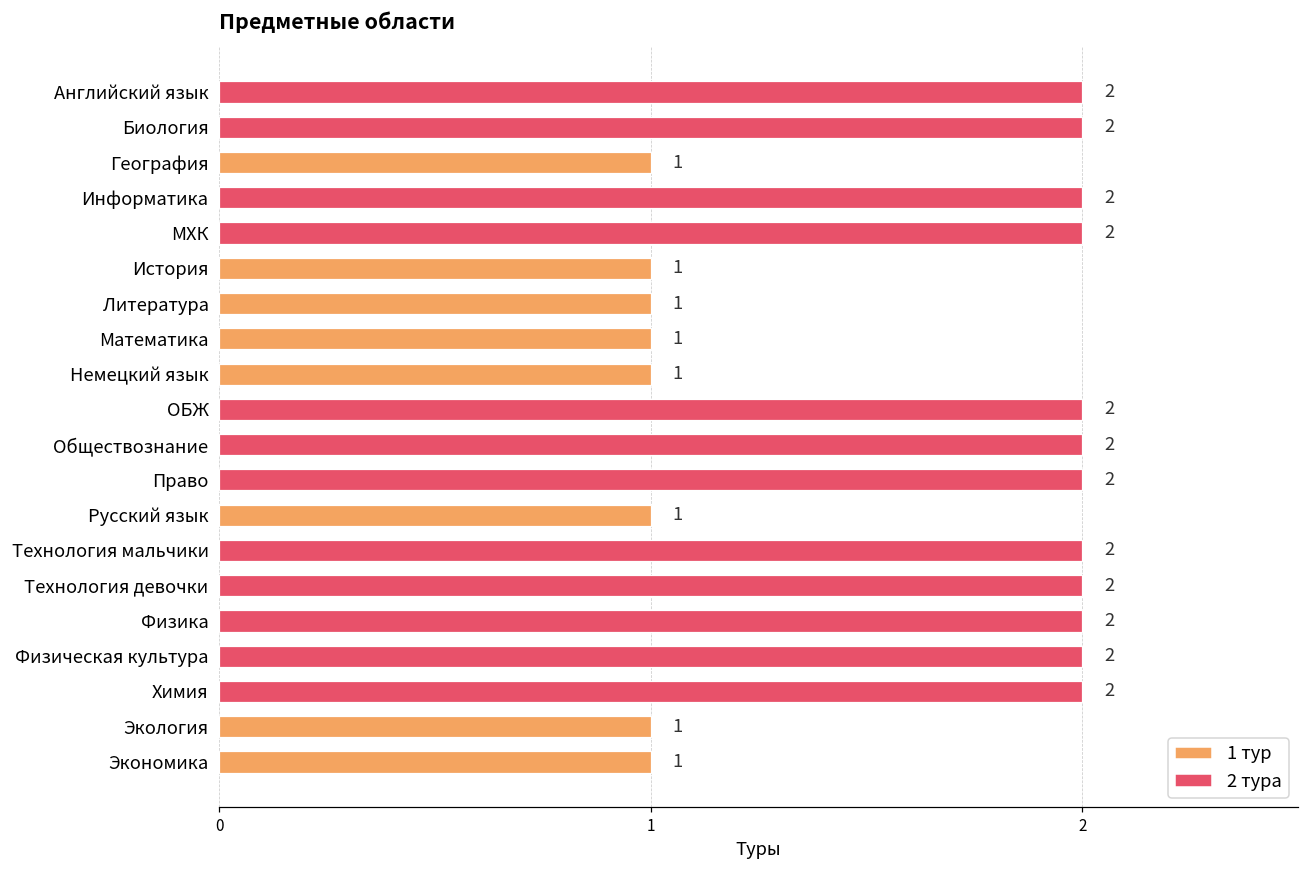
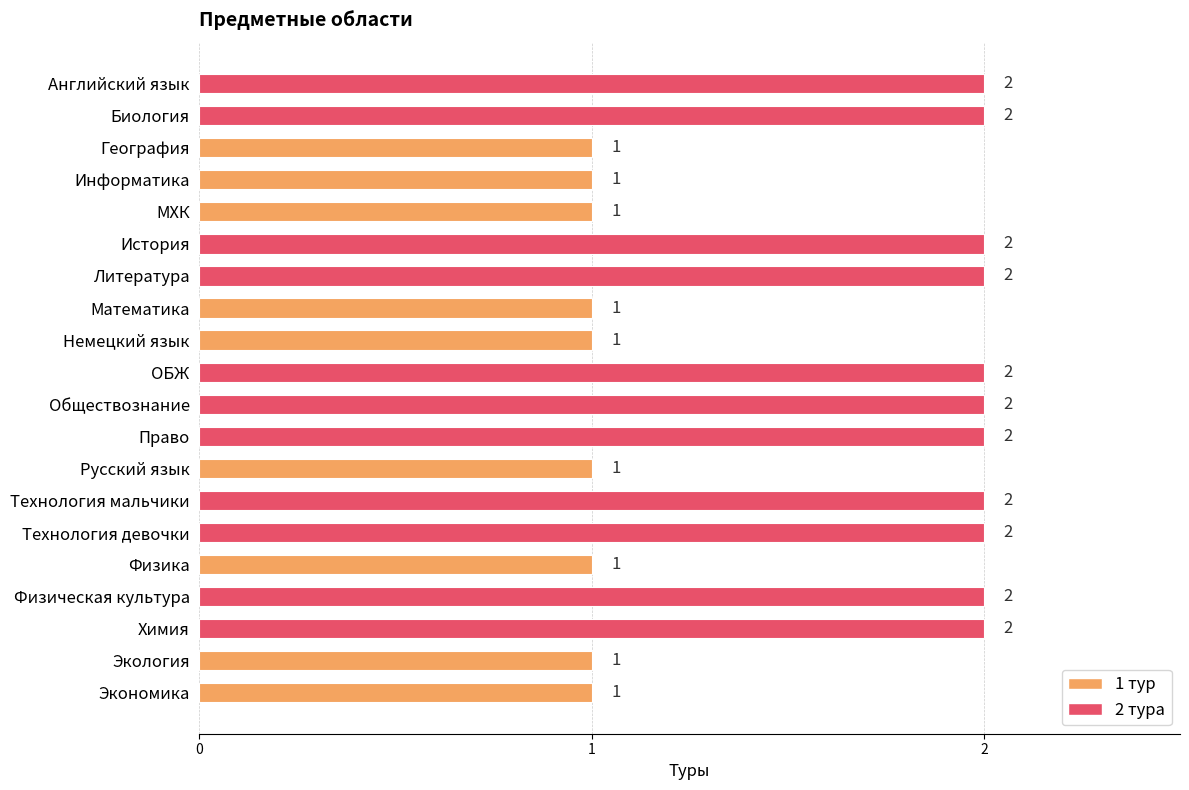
Информатика: 2 -> 1
МХК: 2 -> 1
История: 1 -> 2
Литература: 1 -> 2
Физика: 2 -> 1
